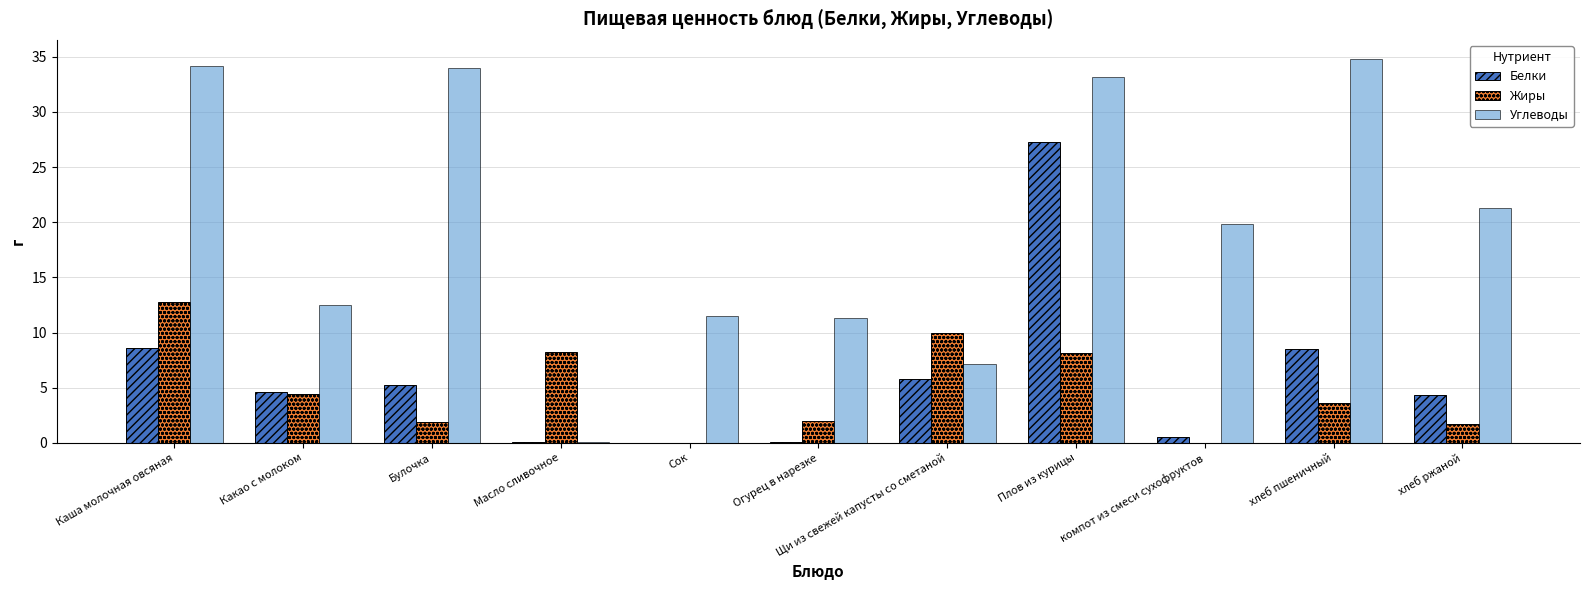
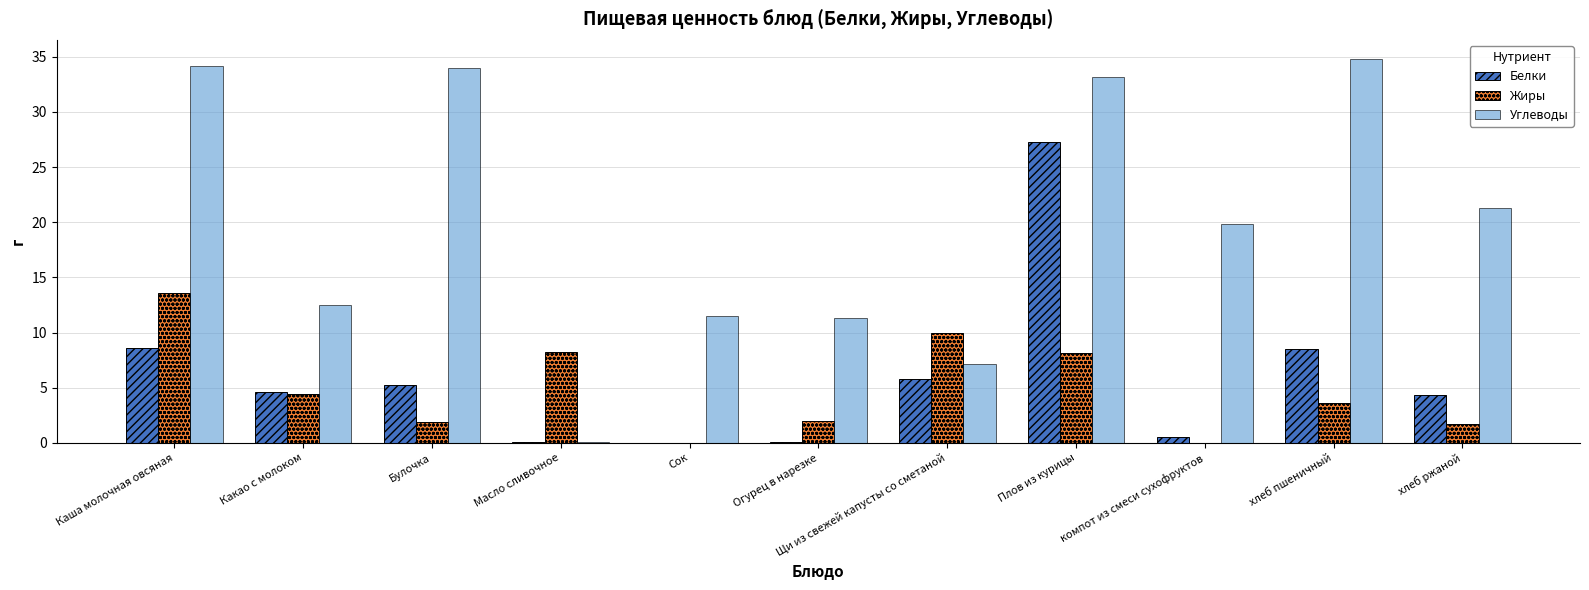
Жиры, Каша молочная овсяная: 12.8 -> 13.6
